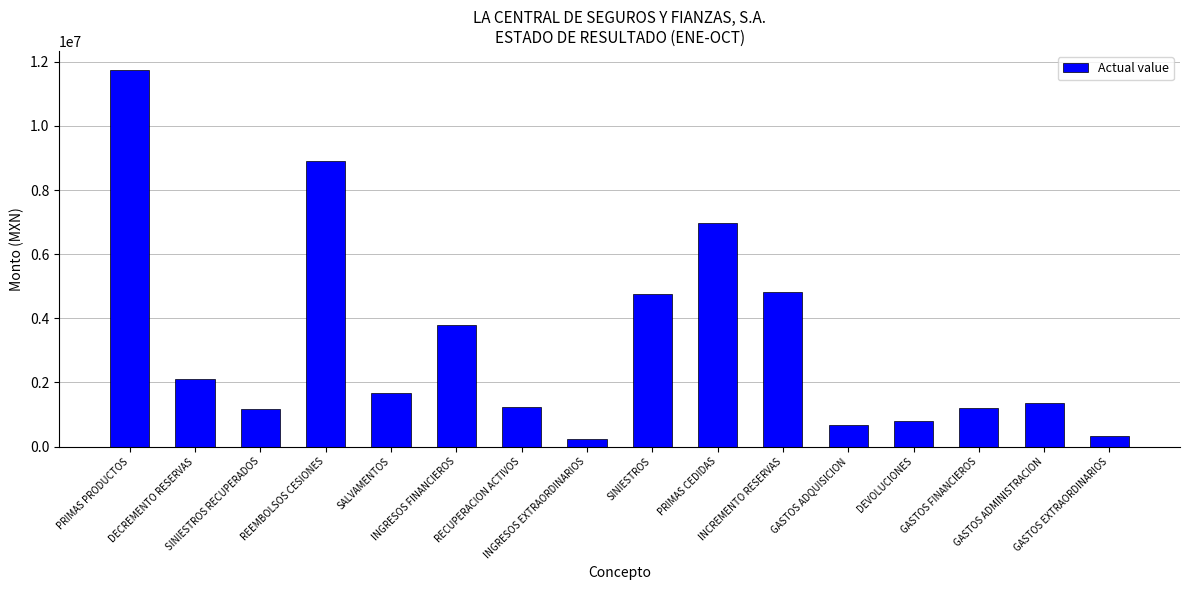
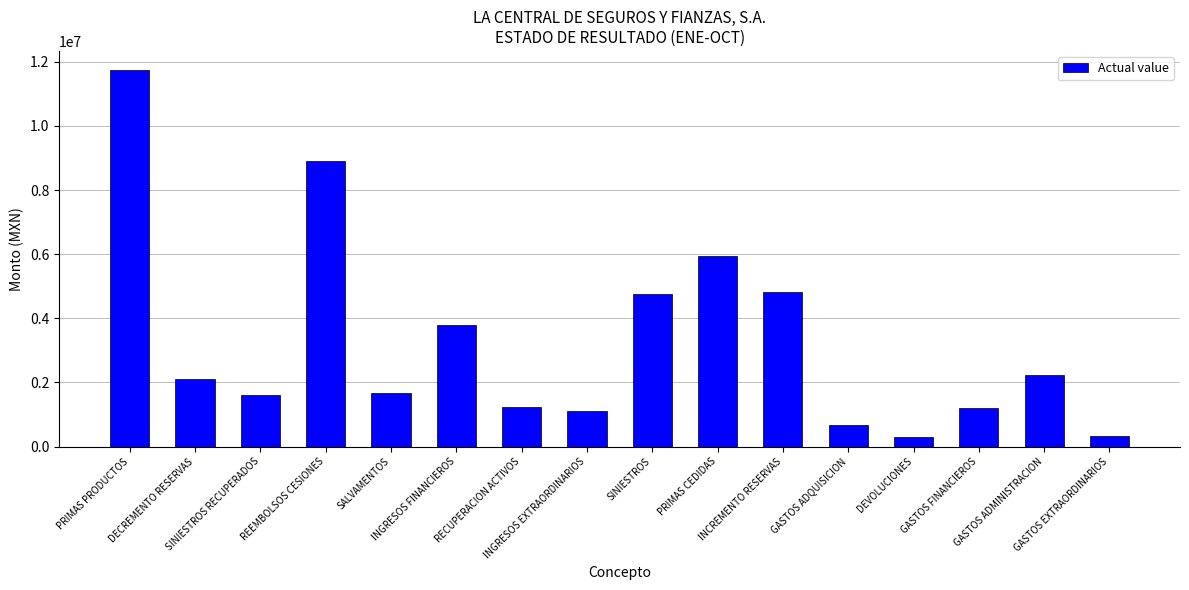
SINIESTROS RECUPERADOS: 1200000 -> 1600000
INGRESOS EXTRAORDINARIOS: 200000 -> 1100000
PRIMAS CEDIDAS: 7000000 -> 6000000
DEVOLUCIONES: 800000 -> 300000
GASTOS ADMINISTRACION: 1400000 -> 2200000
